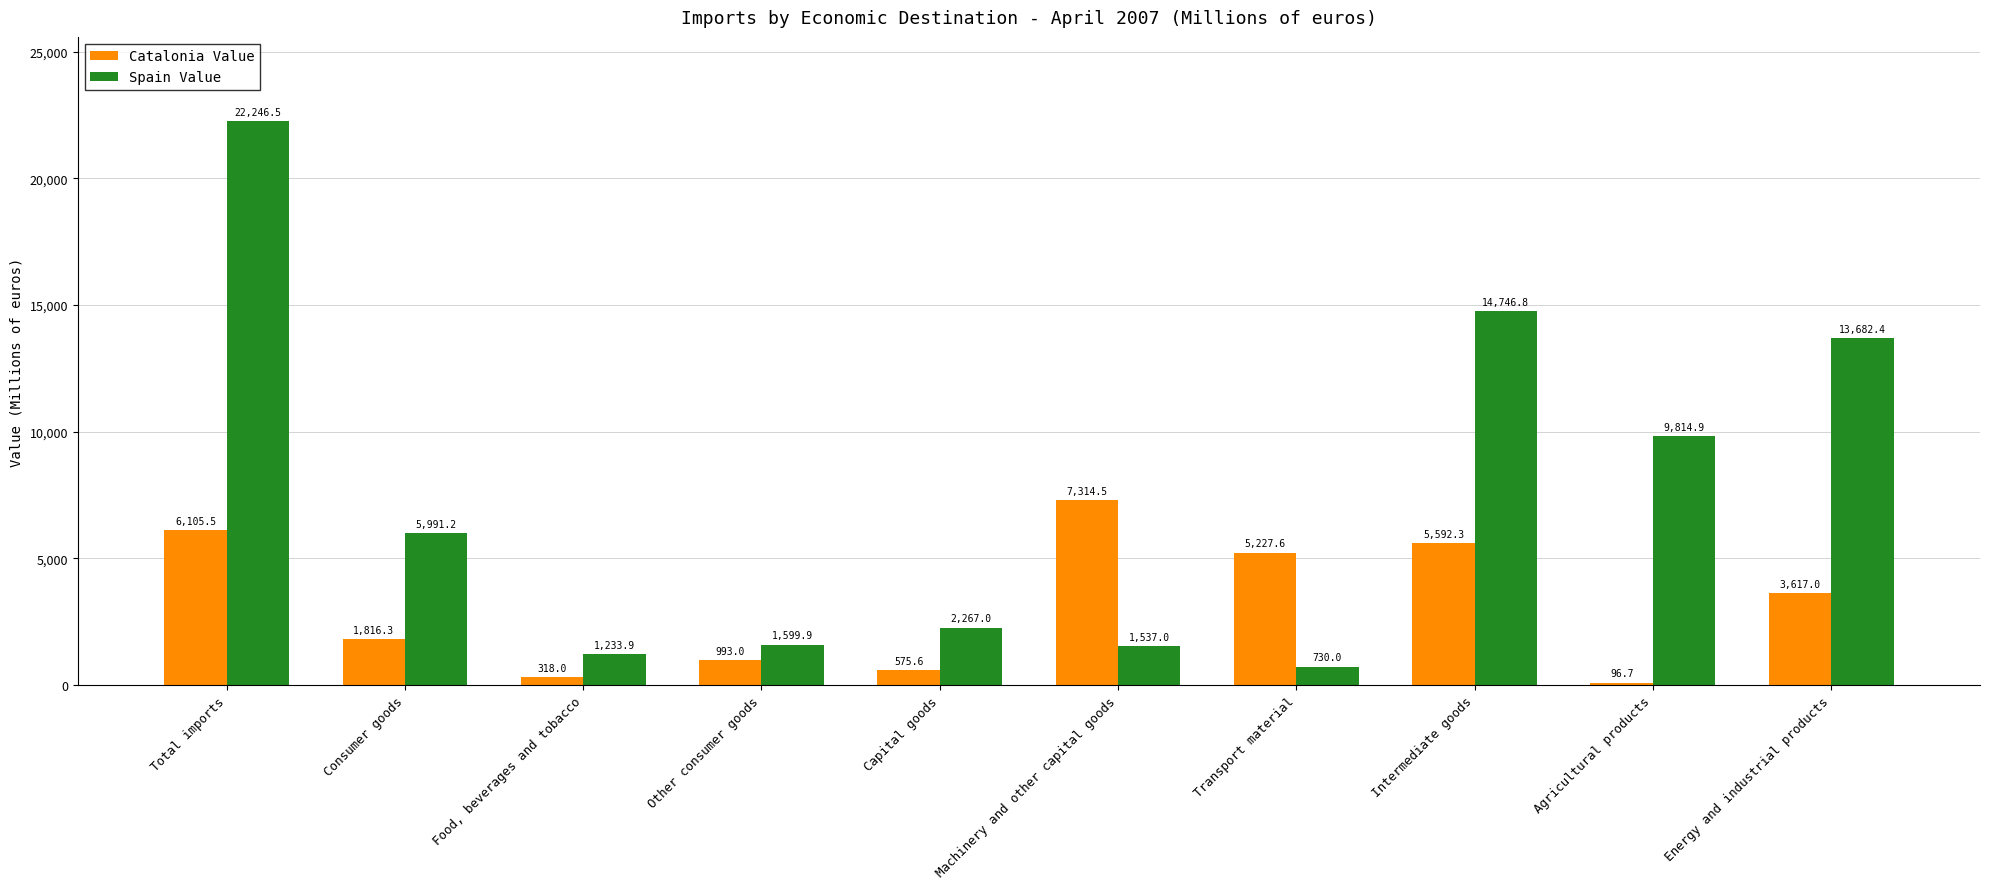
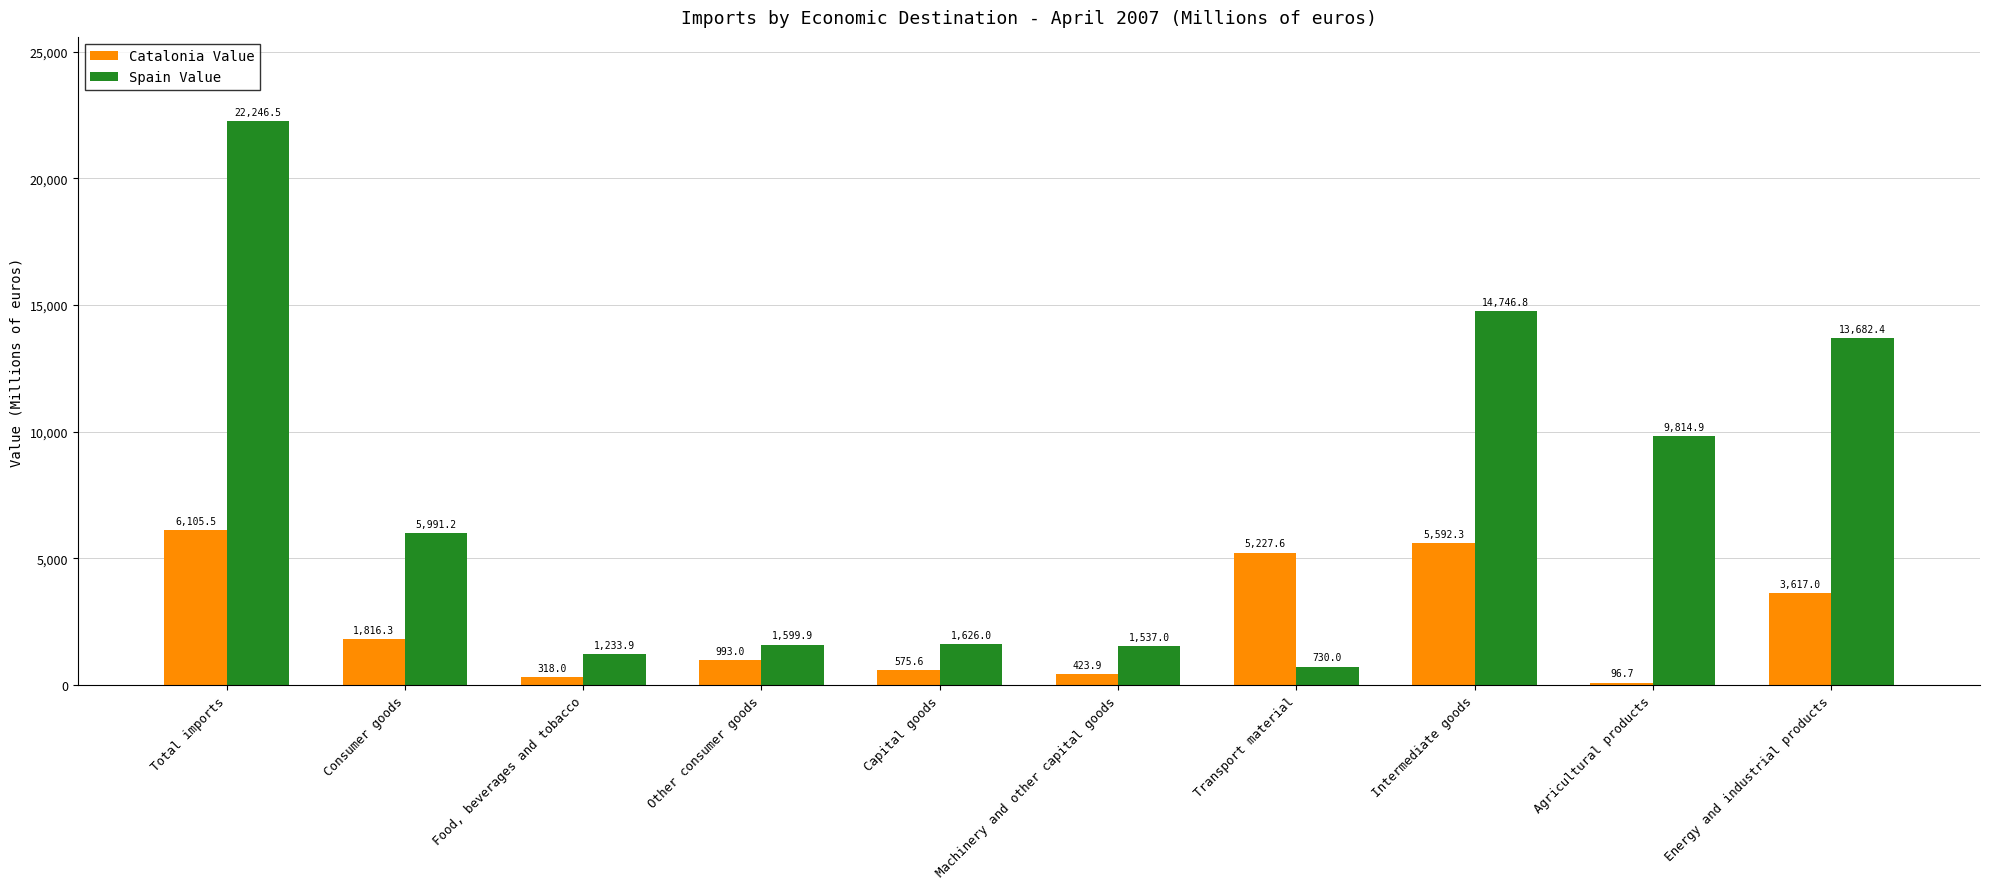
Spain Value, Capital goods: 2,267.0 -> 1,626.0
Catalonia Value, Machinery and other capital goods: 7,314.5 -> 423.9
